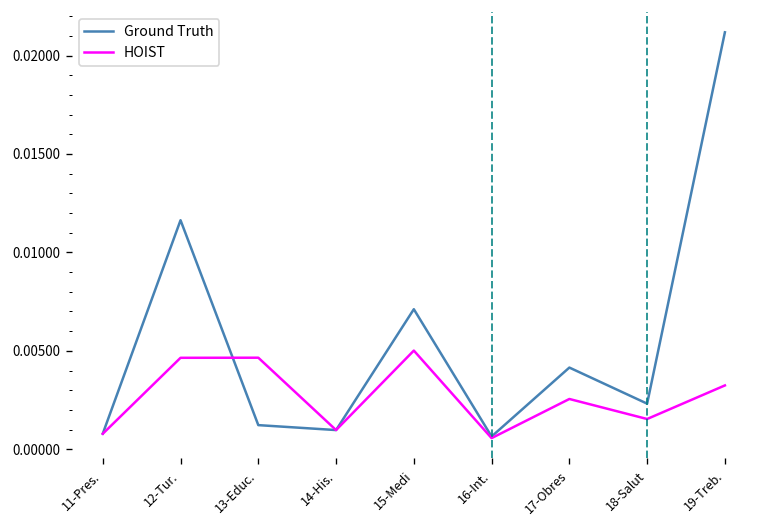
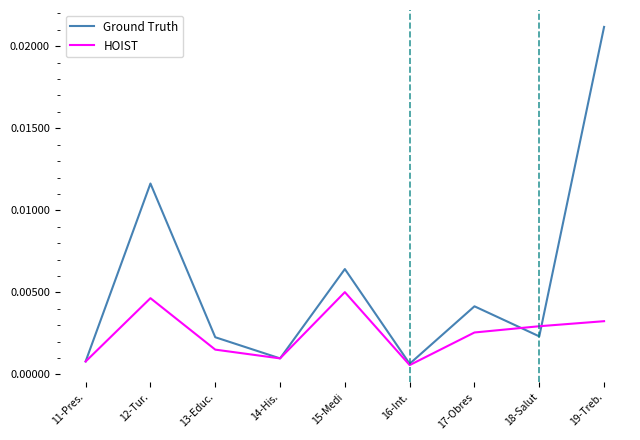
Ground Truth, 13-Educ.: 0.0012 -> 0.0023
HOIST, 13-Educ.: 0.0047 -> 0.0015
Ground Truth, 15-Medi: 0.0071 -> 0.0064
HOIST, 18-Salut: 0.0015 -> 0.0029
